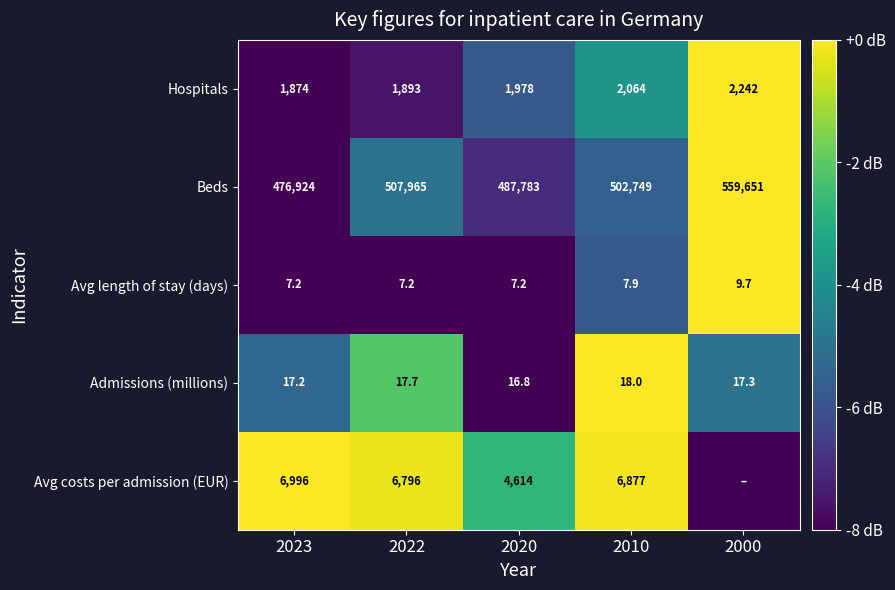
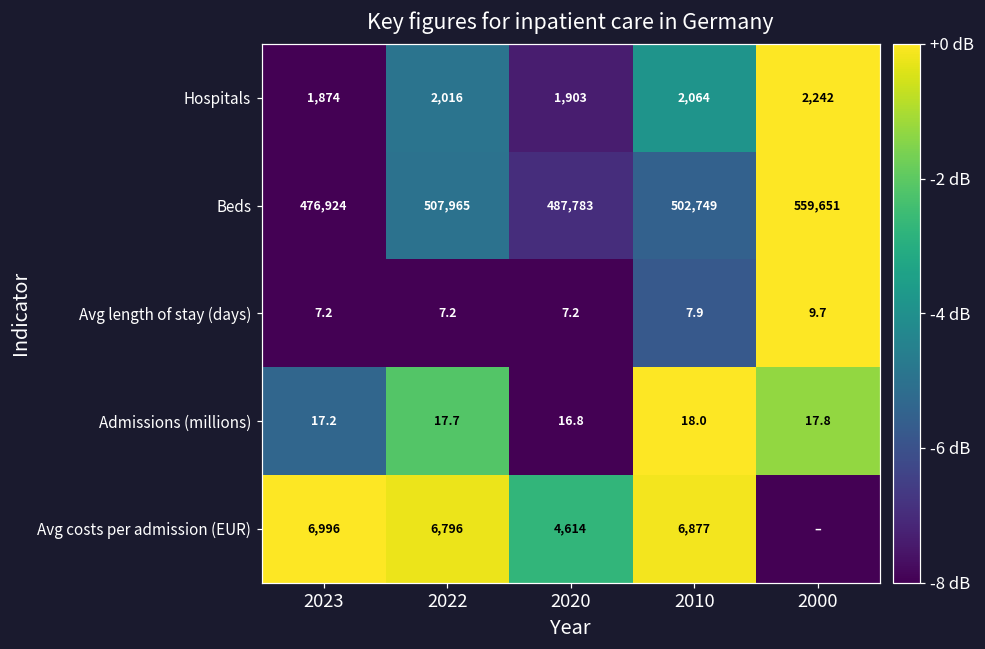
Hospitals, 2022: 1,893 -> 2,016
Hospitals, 2020: 1,978 -> 1,903
Admissions (millions), 2000: 17.3 -> 17.8
